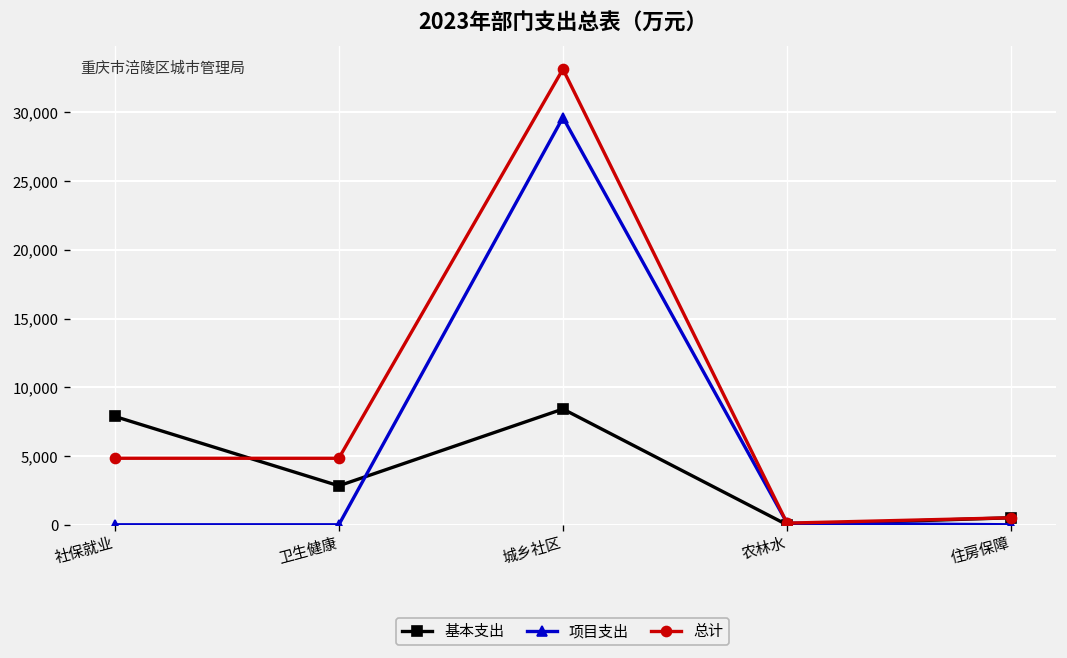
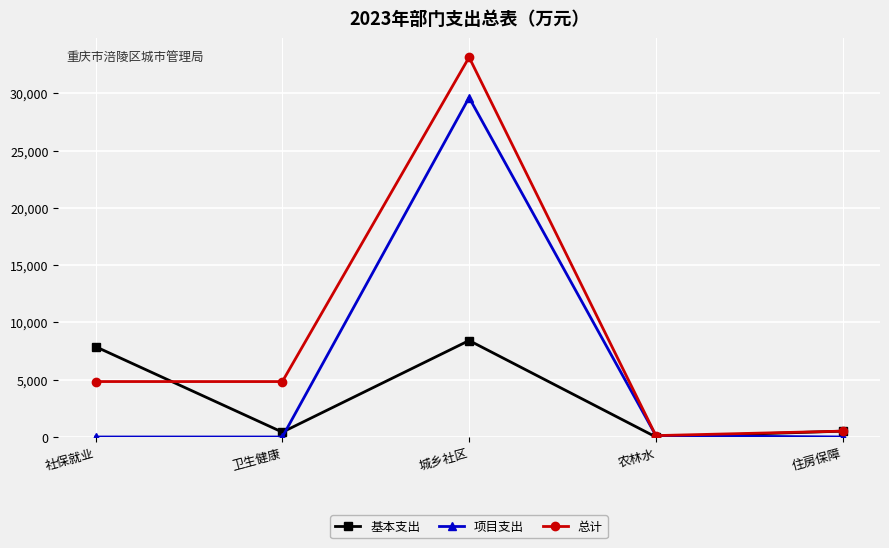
基本支出, 卫生健康: 2,800 -> 400
